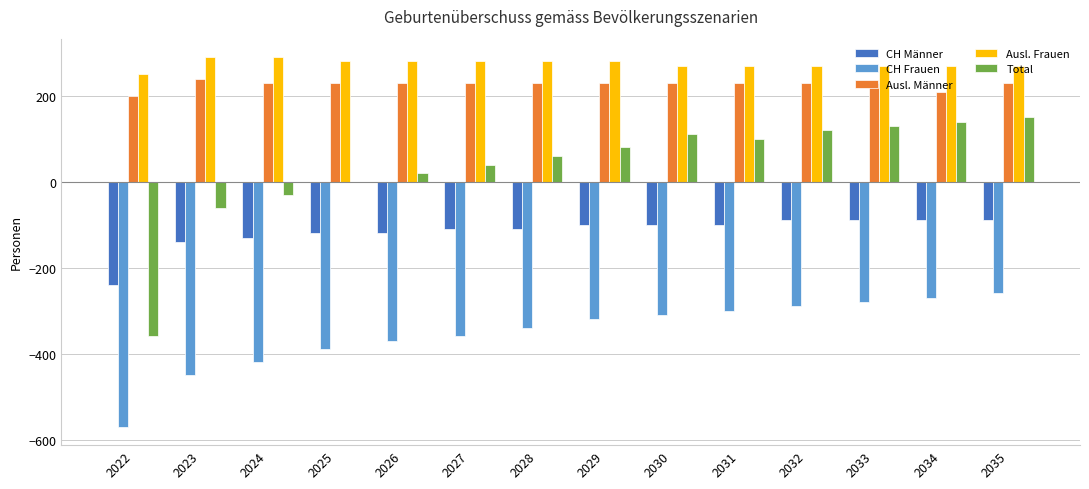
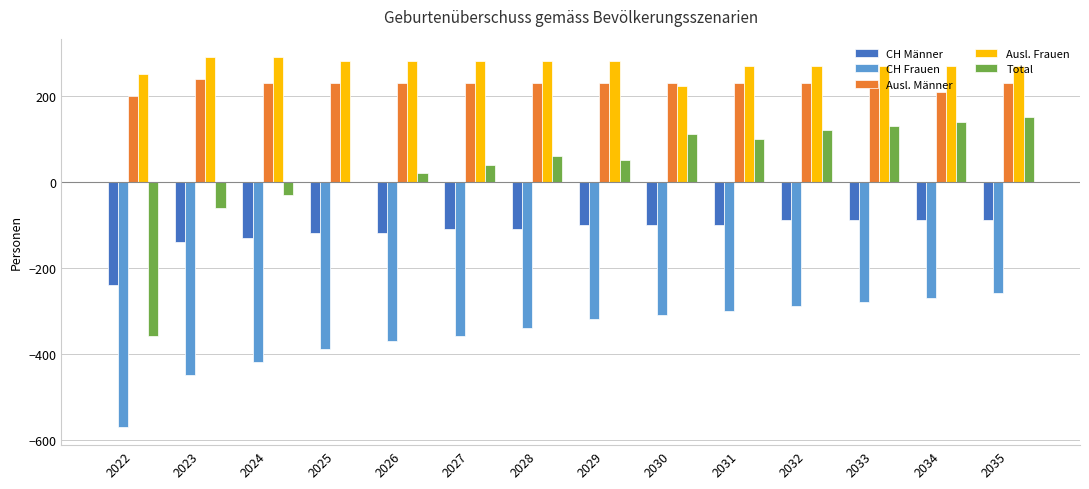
Total, 2029: 80 -> 50
Ausl. Frauen, 2030: 270 -> 220
